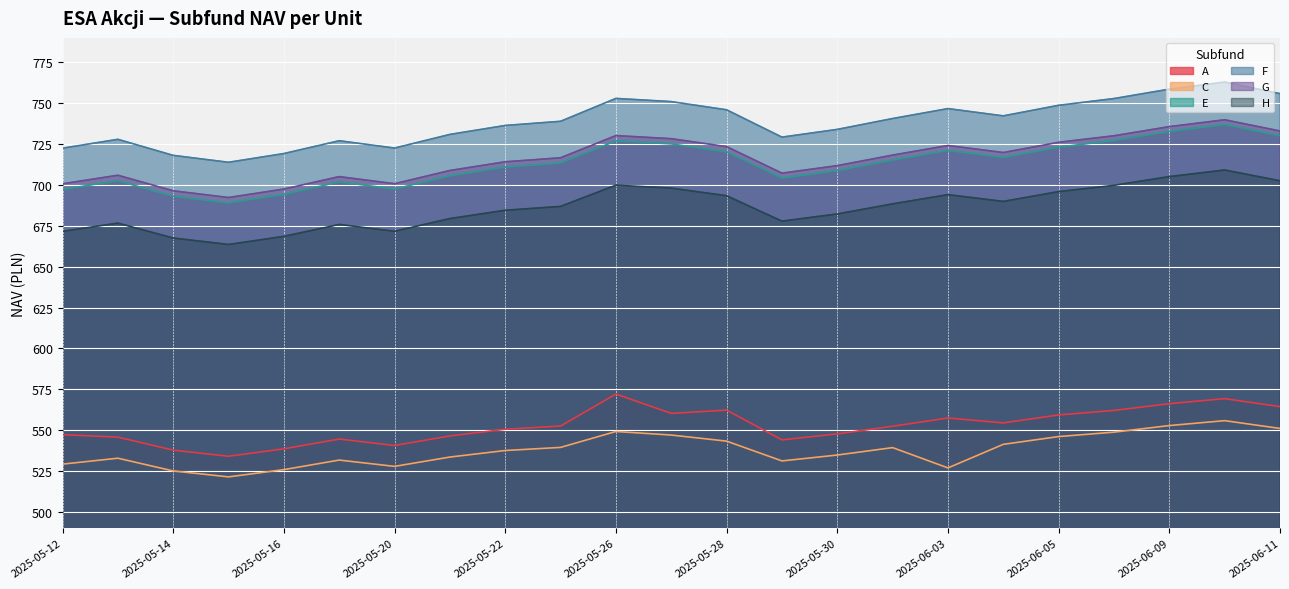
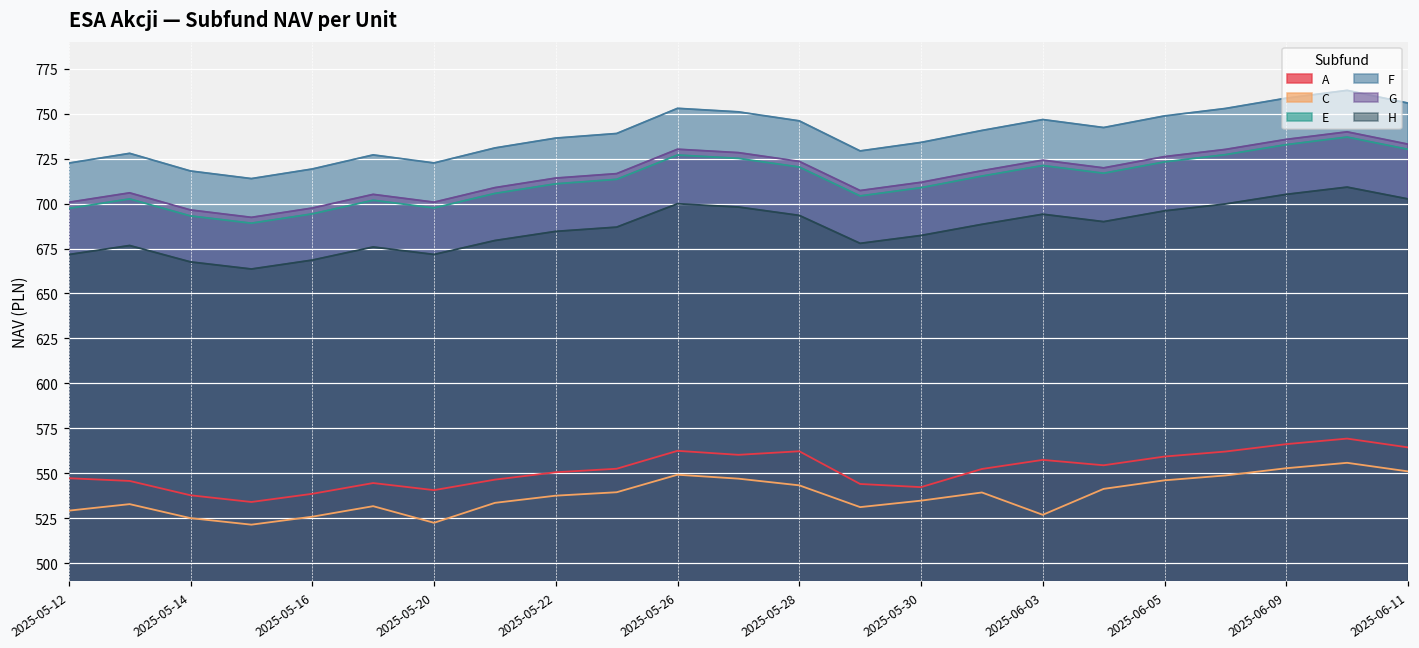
C, 2025-05-20: 528 -> 522
A, 2025-05-26: 572 -> 563
A, 2025-05-30: 548 -> 542
